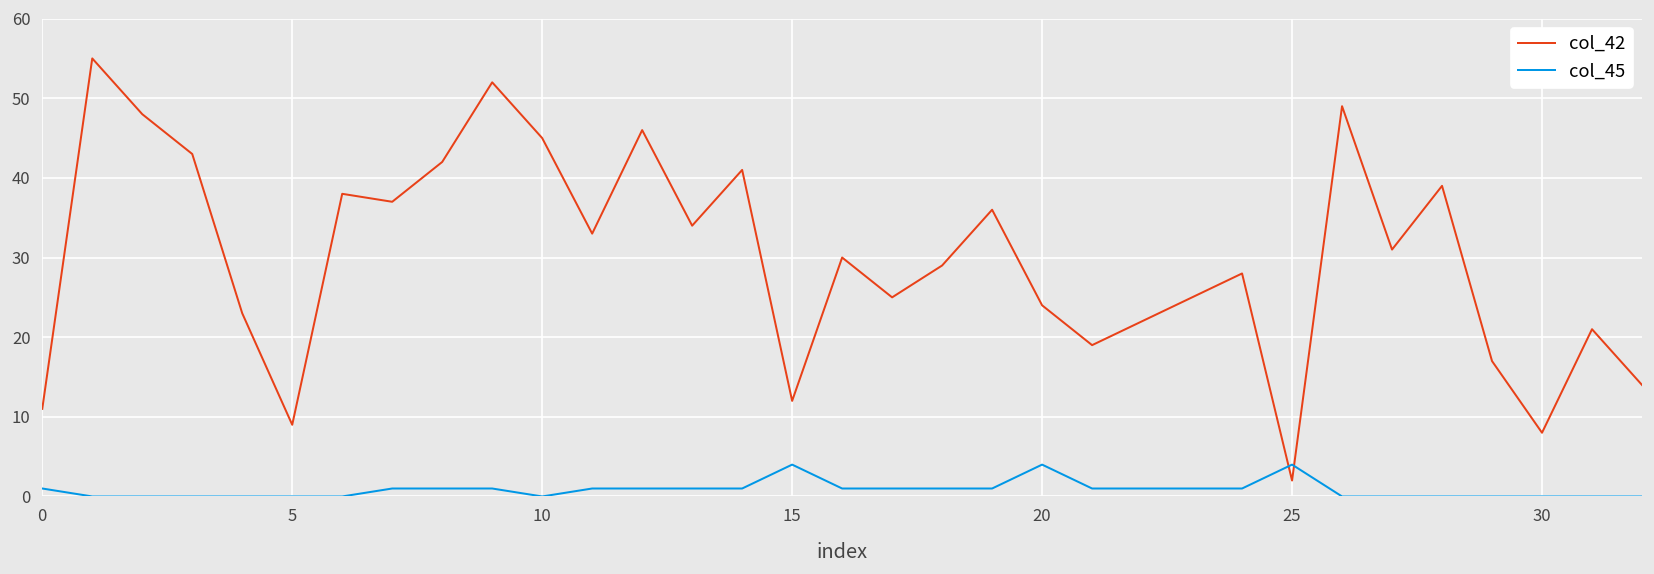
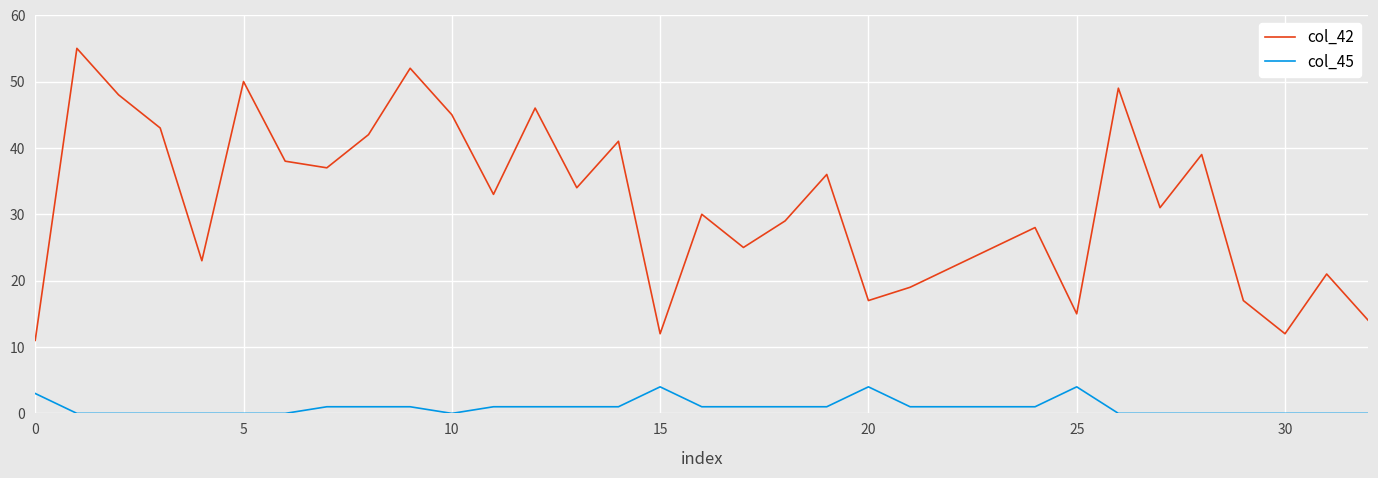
col_45, 0: 1 -> 3
col_42, 5: 9 -> 50
col_42, 20: 24 -> 17
col_42, 25: 2 -> 15
col_42, 30: 8 -> 12
